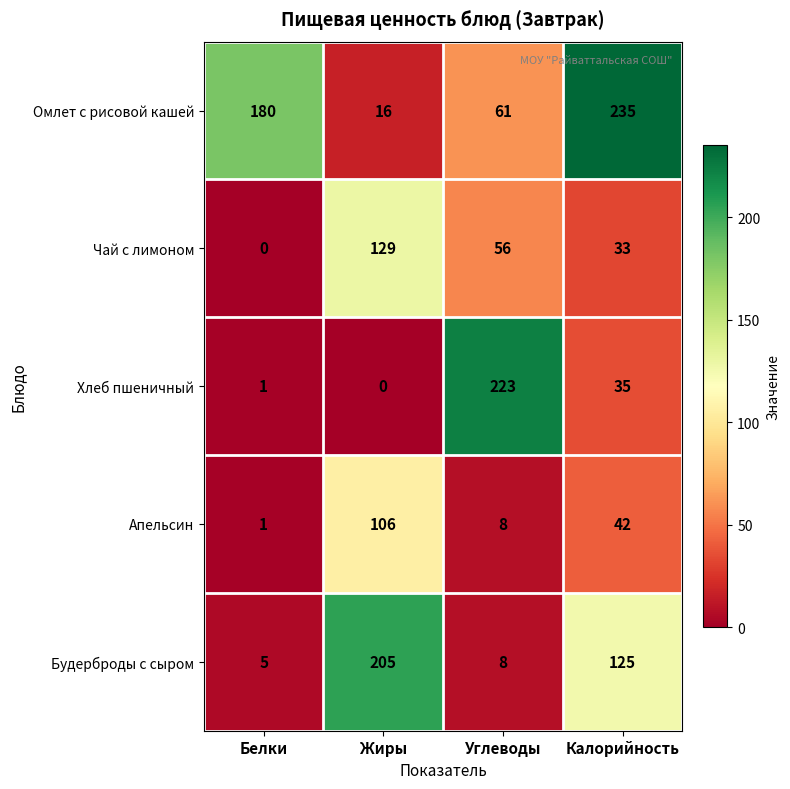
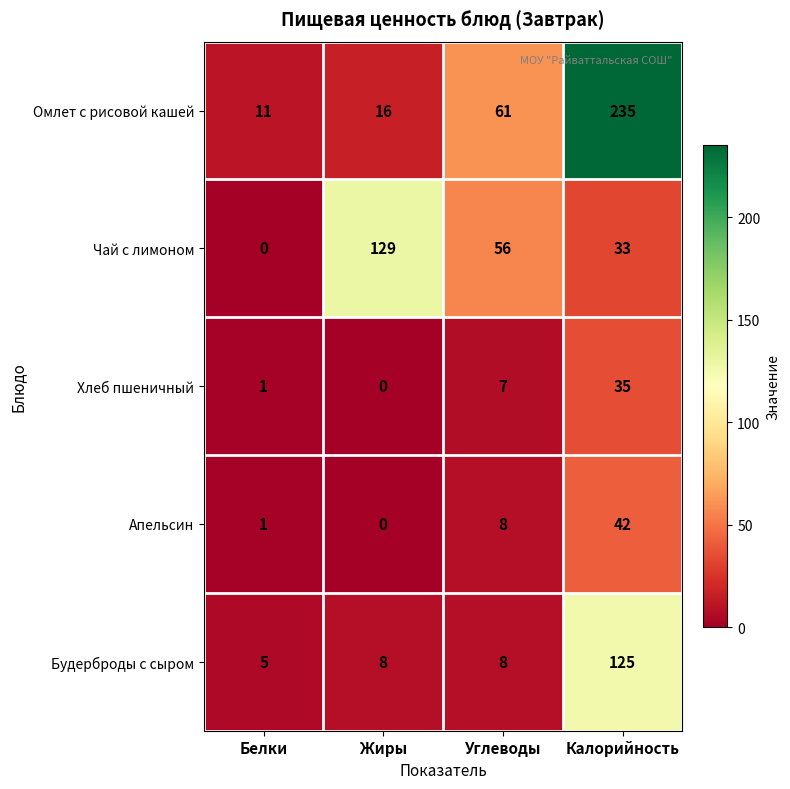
Омлет с рисовой кашей, Белки: 180 -> 11
Хлеб пшеничный, Углеводы: 223 -> 7
Апельсин, Жиры: 106 -> 0
Будерброды с сыром, Жиры: 205 -> 8
